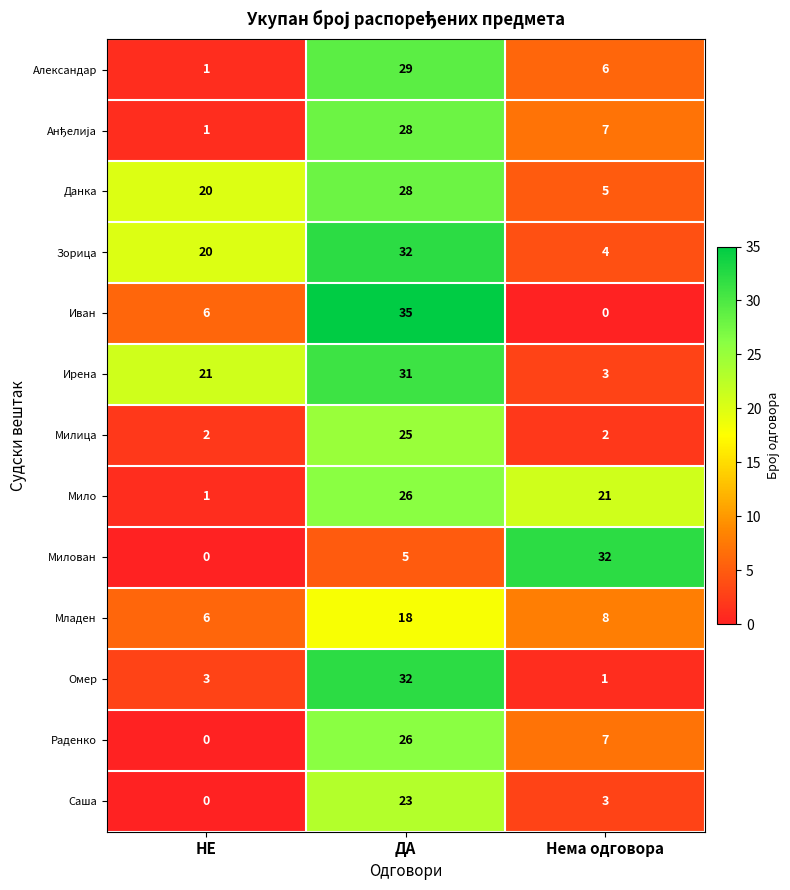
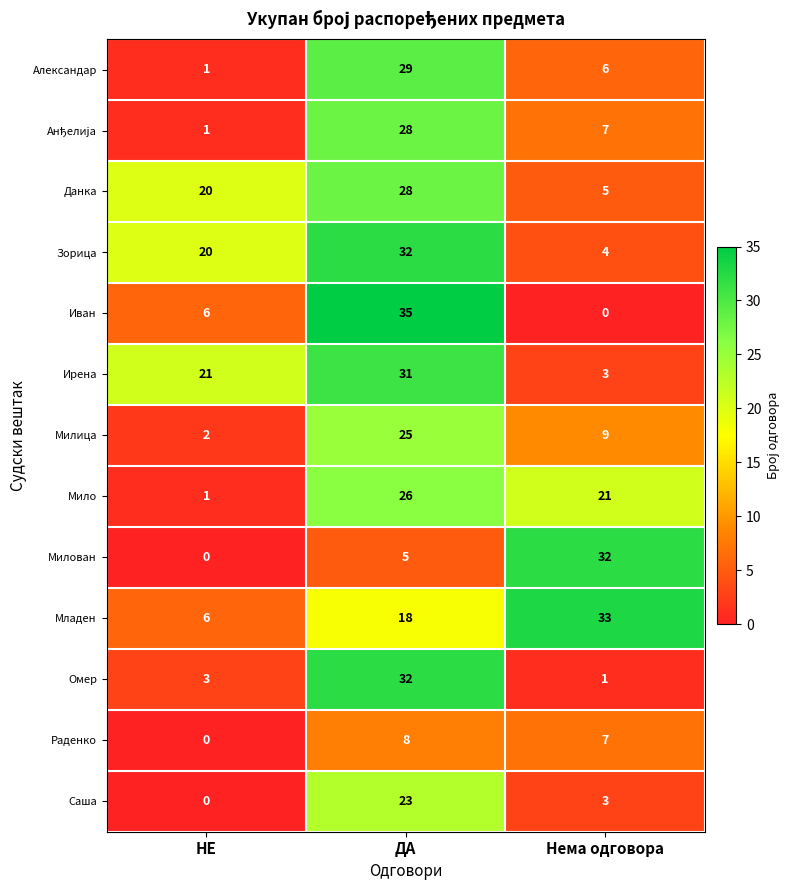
Милица, Нема одговора: 2 -> 9
Младен, Нема одговора: 8 -> 33
Раденко, ДА: 26 -> 8
